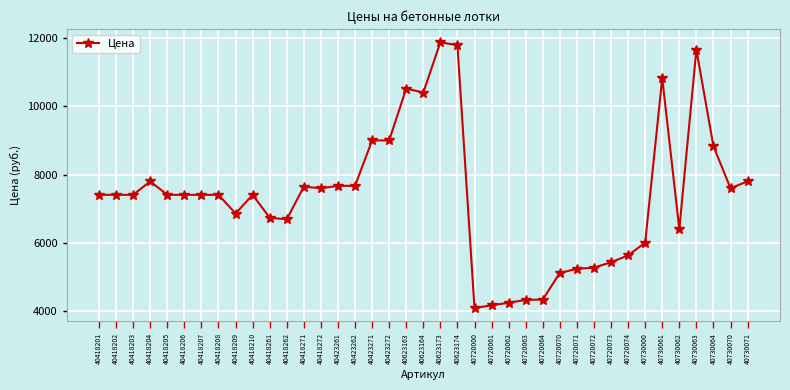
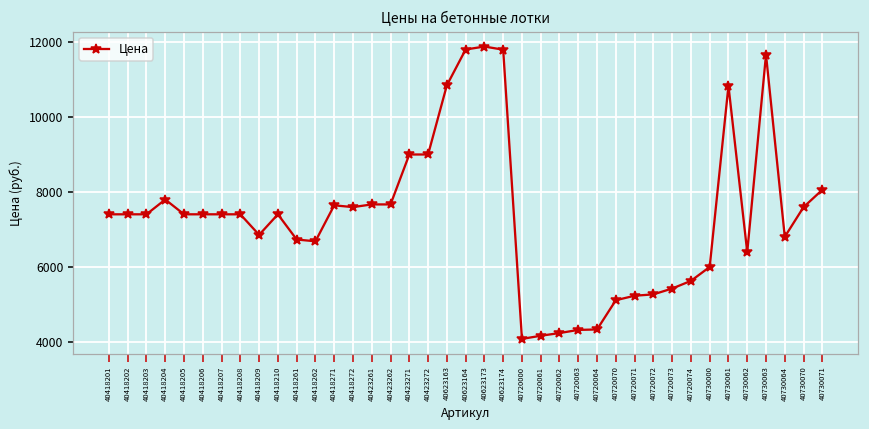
40623163: 10500 -> 10800
40623164: 10400 -> 11800
40730064: 8800 -> 6800
40730071: 7800 -> 8100
